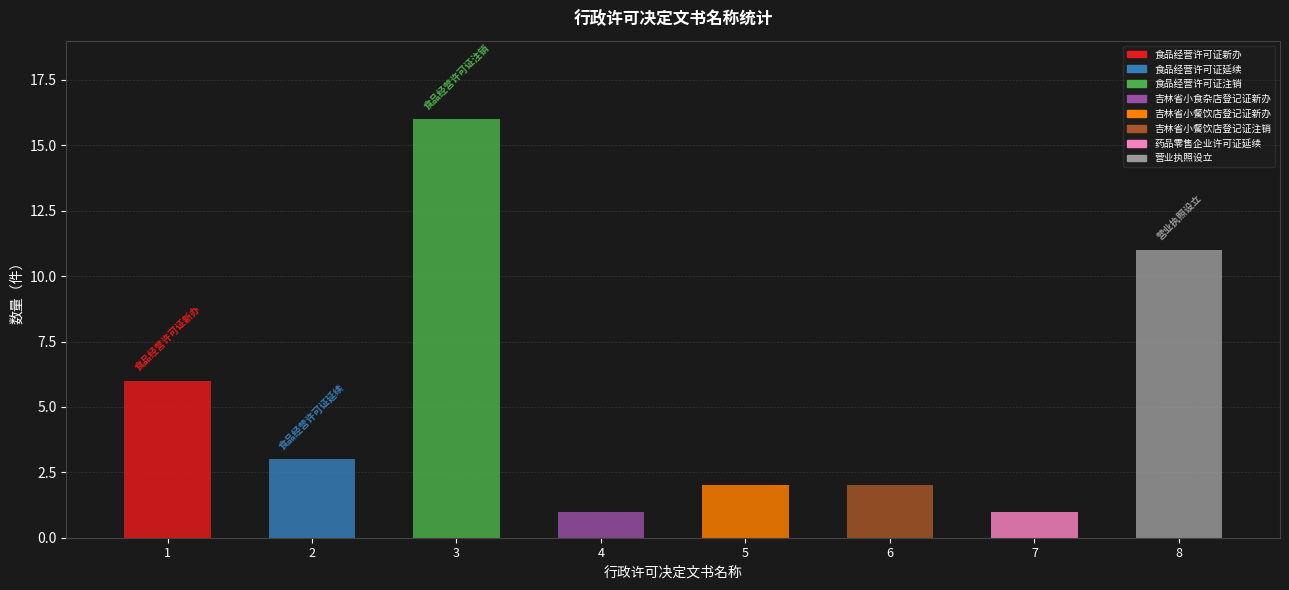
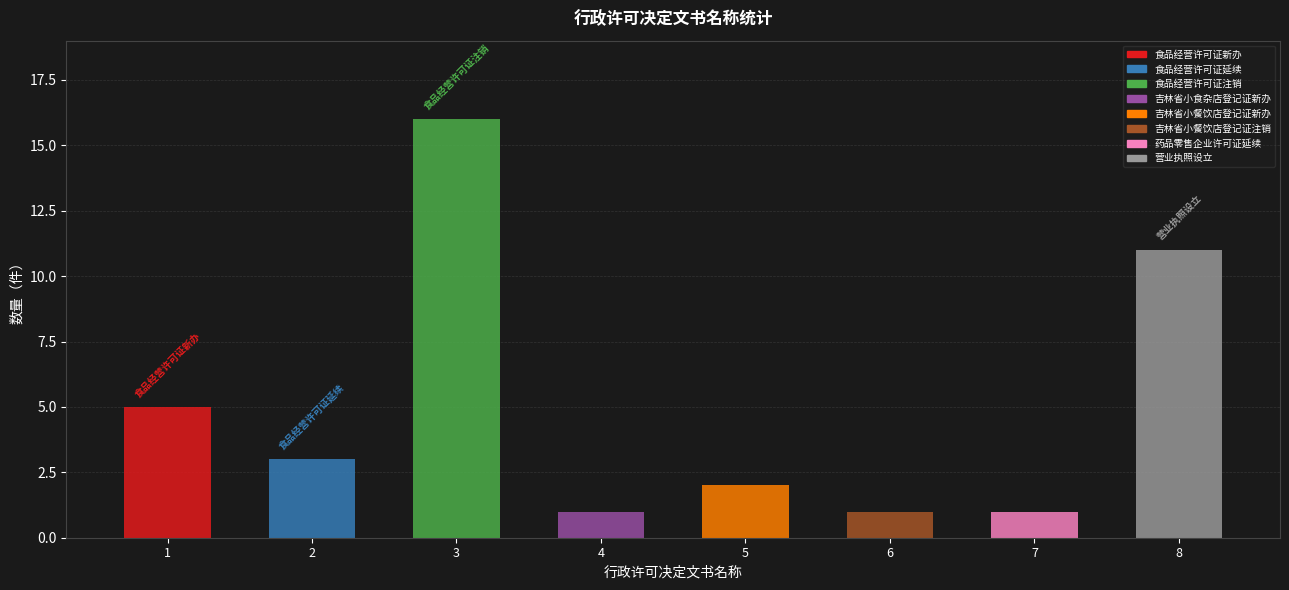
1: 6 -> 5
6: 2 -> 1
